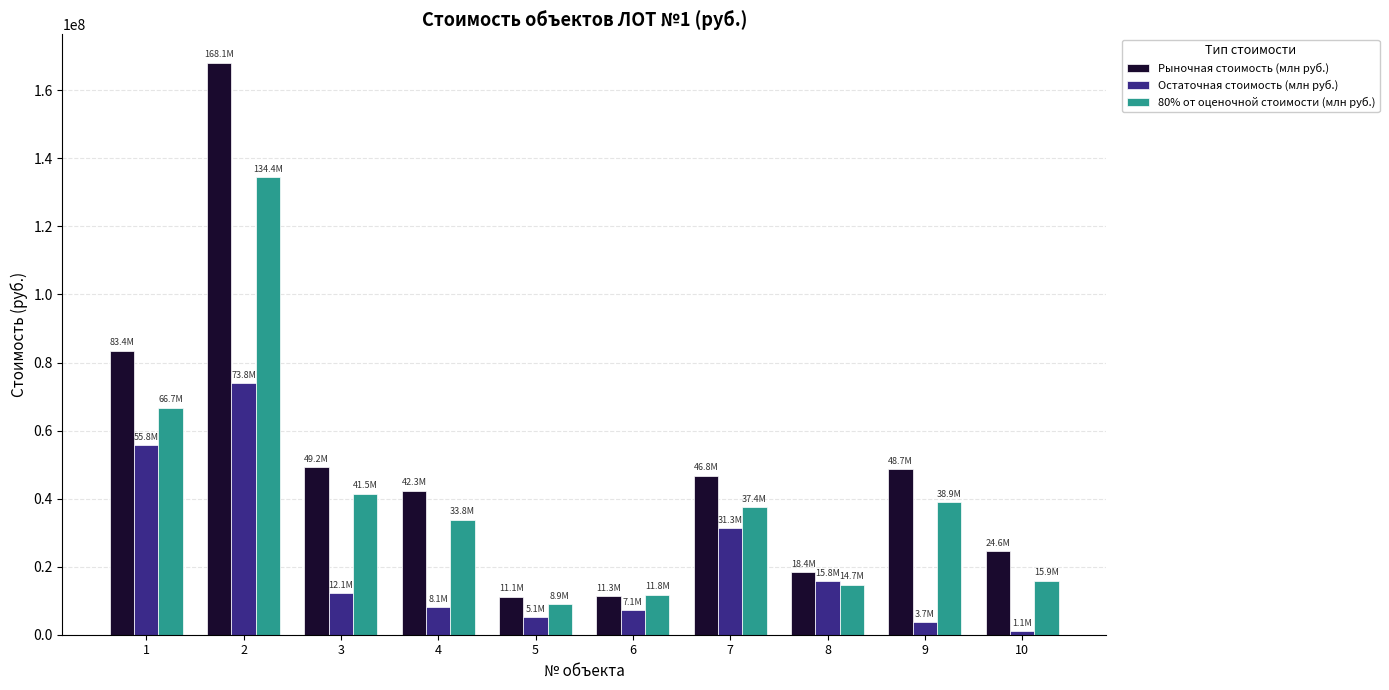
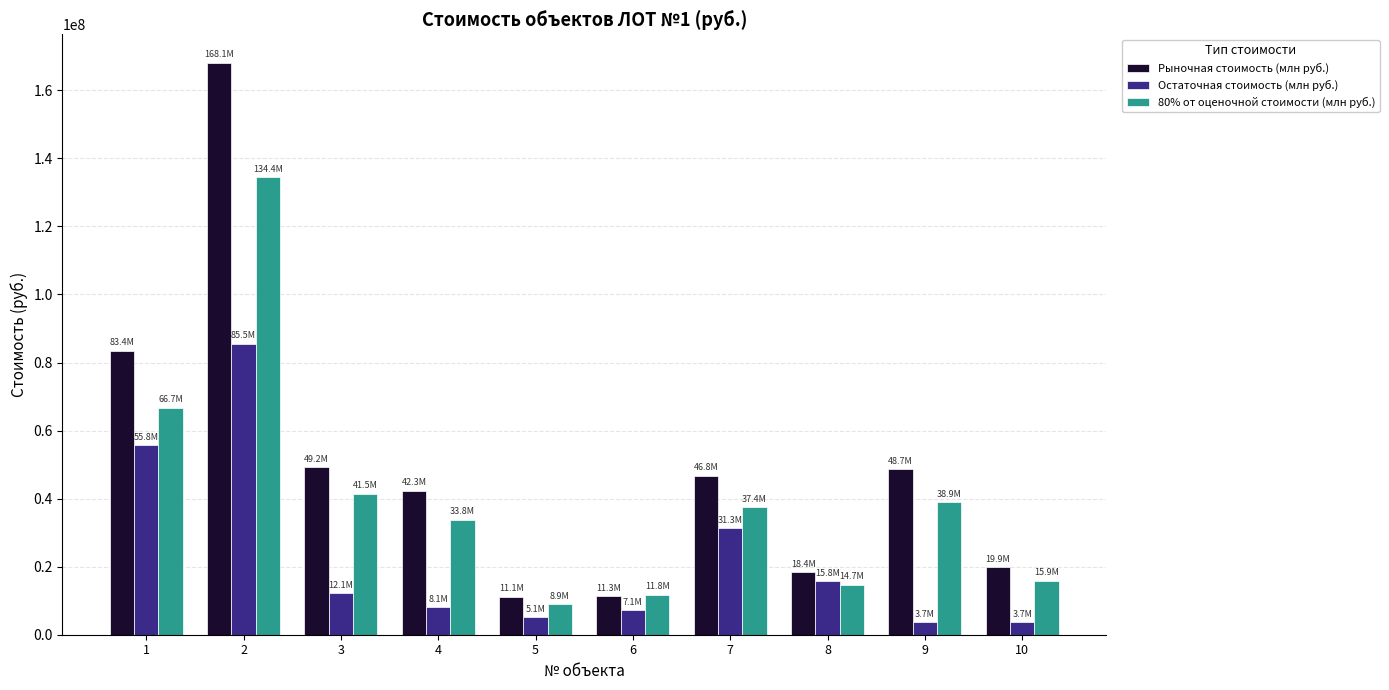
Остаточная стоимость (млн руб.), 2: 73.8M -> 85.5M
Рыночная стоимость (млн руб.), 10: 24.6M -> 19.9M
Остаточная стоимость (млн руб.), 10: 1.1M -> 3.7M
